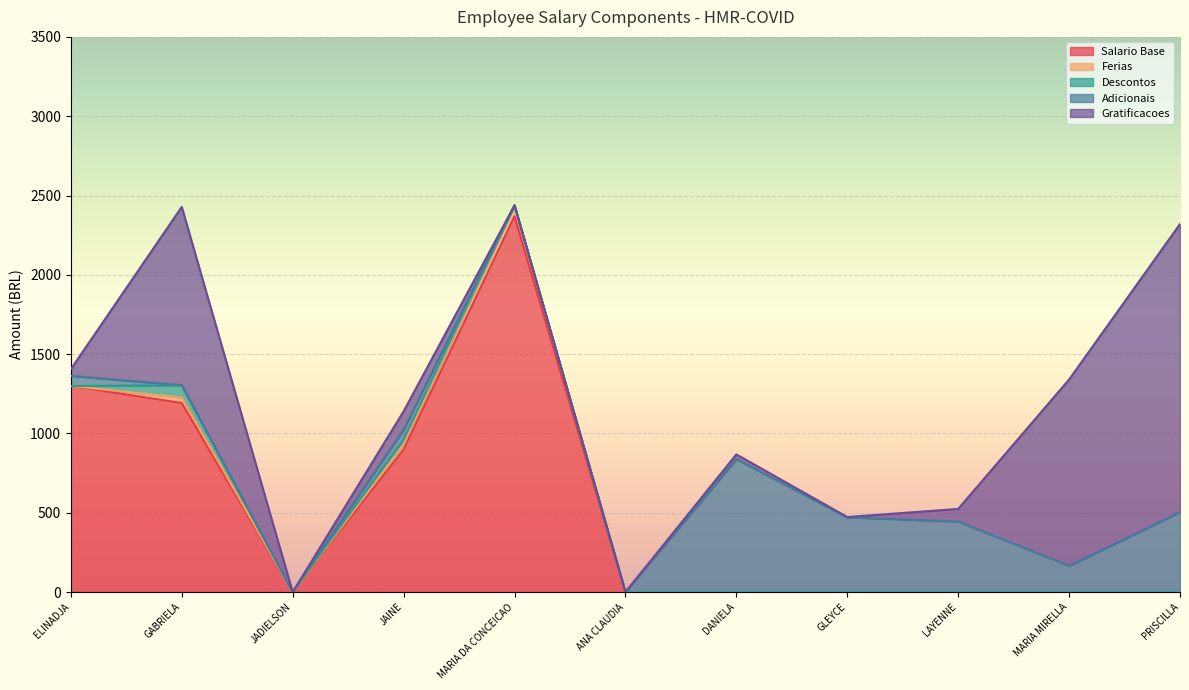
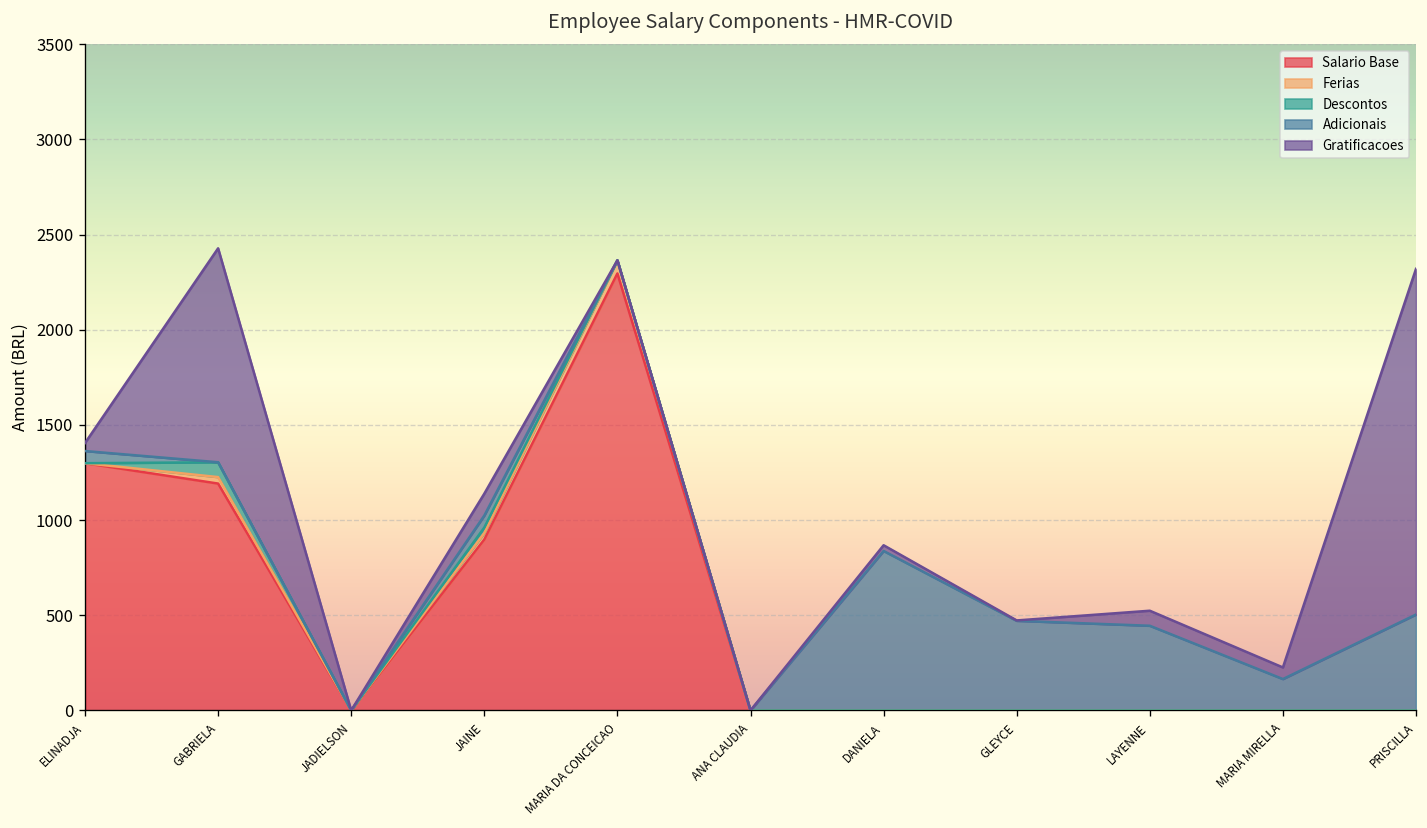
Salario Base, MARIA DA CONCEICAO: 2370 -> 2300
Gratificacoes, MARIA MIRELLA: 1180 -> 60
